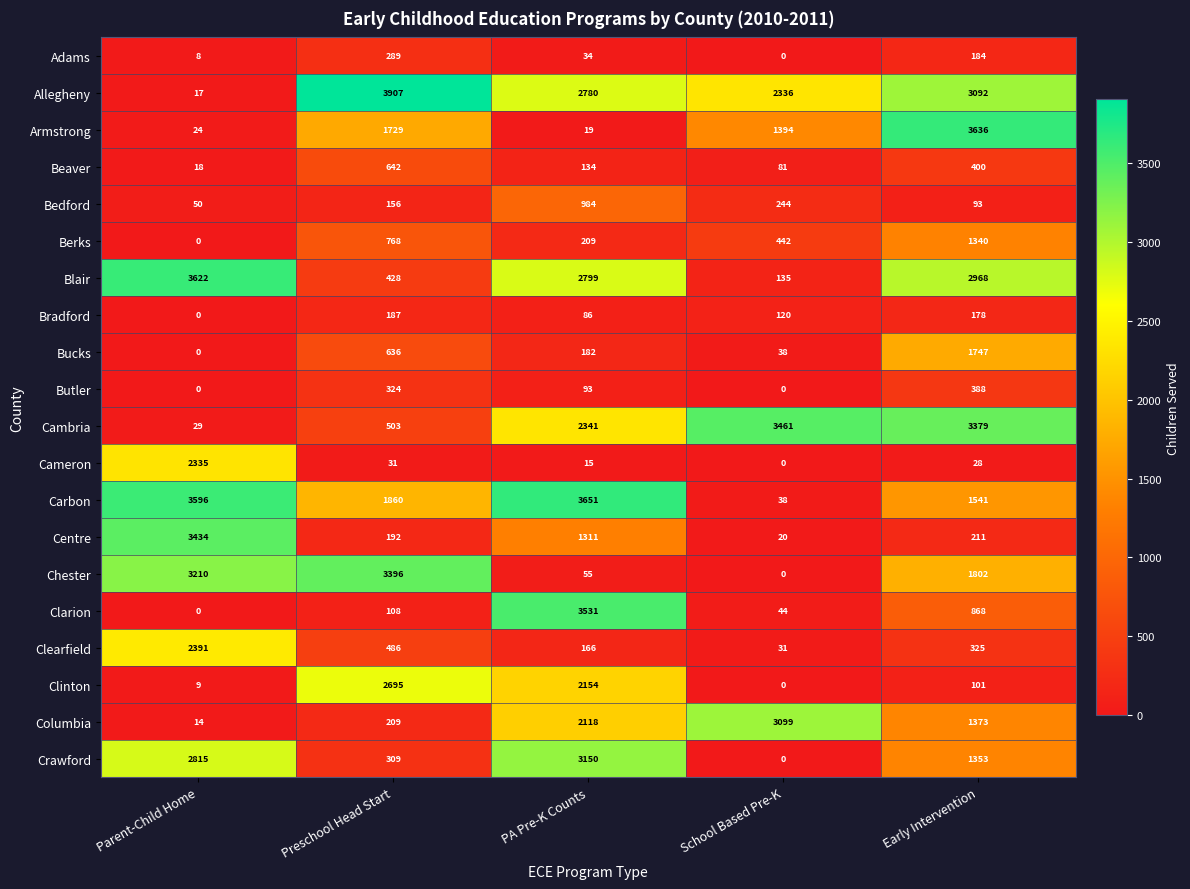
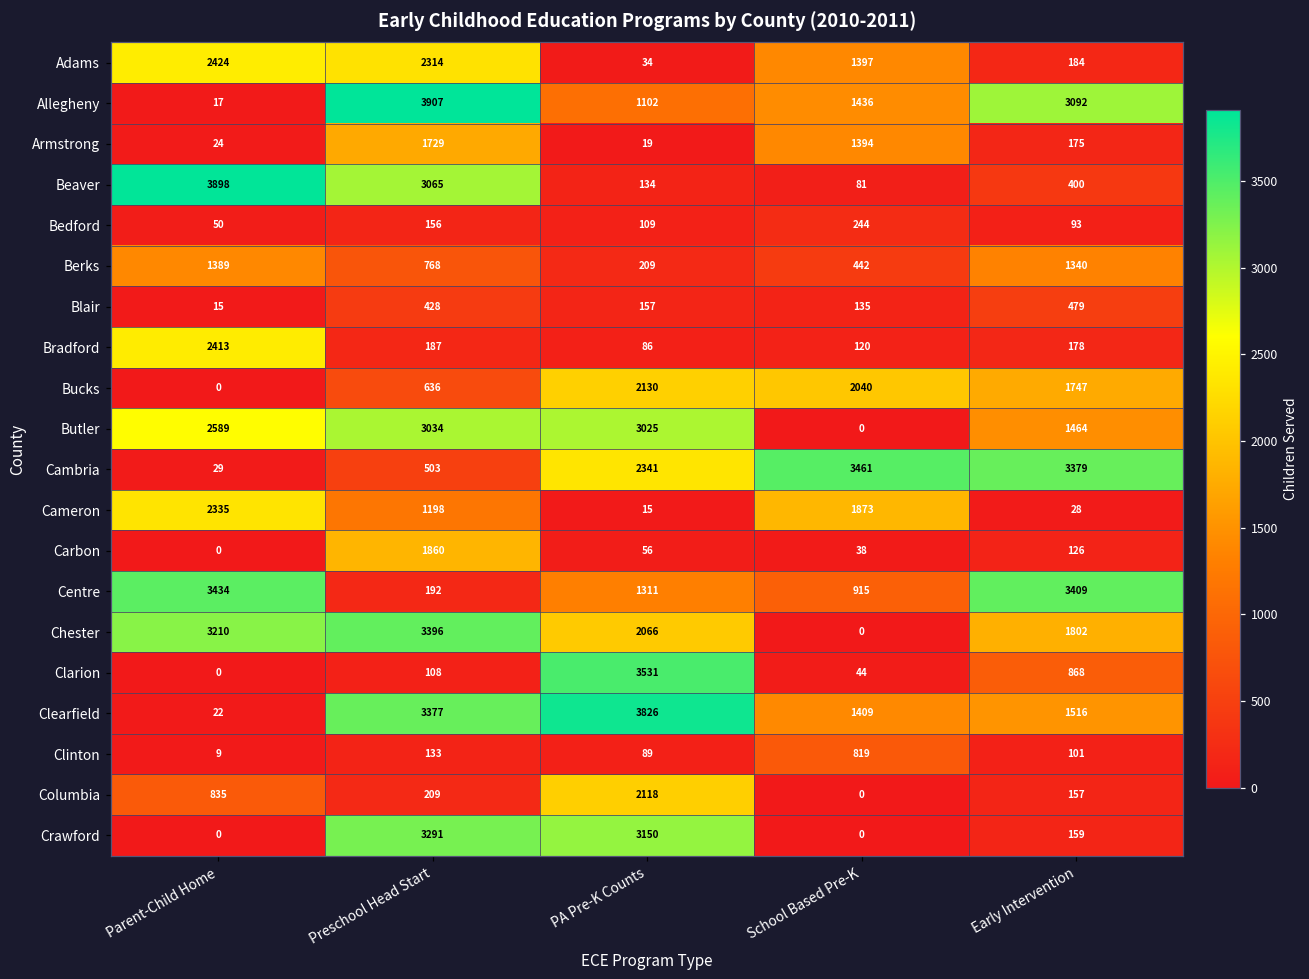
Adams, Parent-Child Home: 8 -> 2424
Adams, Preschool Head Start: 289 -> 2314
Adams, School Based Pre-K: 0 -> 1397
Allegheny, PA Pre-K Counts: 2780 -> 1102
Allegheny, School Based Pre-K: 2336 -> 1436
Armstrong, Early Intervention: 3636 -> 175
Beaver, Parent-Child Home: 18 -> 3898
Beaver, Preschool Head Start: 642 -> 3065
Bedford, PA Pre-K Counts: 984 -> 109
Berks, Parent-Child Home: 0 -> 1389
Blair, Parent-Child Home: 3622 -> 15
Blair, PA Pre-K Counts: 2799 -> 157
Blair, Early Intervention: 2968 -> 479
Bradford, Parent-Child Home: 0 -> 2413
Bucks, PA Pre-K Counts: 182 -> 2130
Bucks, School Based Pre-K: 38 -> 2040
Butler, Parent-Child Home: 0 -> 2589
Butler, Preschool Head Start: 324 -> 3034
Butler, PA Pre-K Counts: 93 -> 3025
Butler, Early Intervention: 388 -> 1464
Cameron, Preschool Head Start: 31 -> 1198
Cameron, School Based Pre-K: 0 -> 1873
Carbon, Parent-Child Home: 3596 -> 0
Carbon, PA Pre-K Counts: 3651 -> 56
Carbon, Early Intervention: 1541 -> 126
Centre, School Based Pre-K: 20 -> 915
Centre, Early Intervention: 211 -> 3409
Chester, PA Pre-K Counts: 55 -> 2066
Clearfield, Parent-Child Home: 2391 -> 22
Clearfield, Preschool Head Start: 486 -> 3377
Clearfield, PA Pre-K Counts: 166 -> 3826
Clearfield, School Based Pre-K: 31 -> 1409
Clearfield, Early Intervention: 325 -> 1516
Clinton, Preschool Head Start: 2695 -> 133
Clinton, PA Pre-K Counts: 2154 -> 89
Clinton, School Based Pre-K: 0 -> 819
Columbia, Parent-Child Home: 14 -> 835
Columbia, School Based Pre-K: 3099 -> 0
Columbia, Early Intervention: 1373 -> 157
Crawford, Parent-Child Home: 2815 -> 0
Crawford, Preschool Head Start: 309 -> 3291
Crawford, Early Intervention: 1353 -> 159
